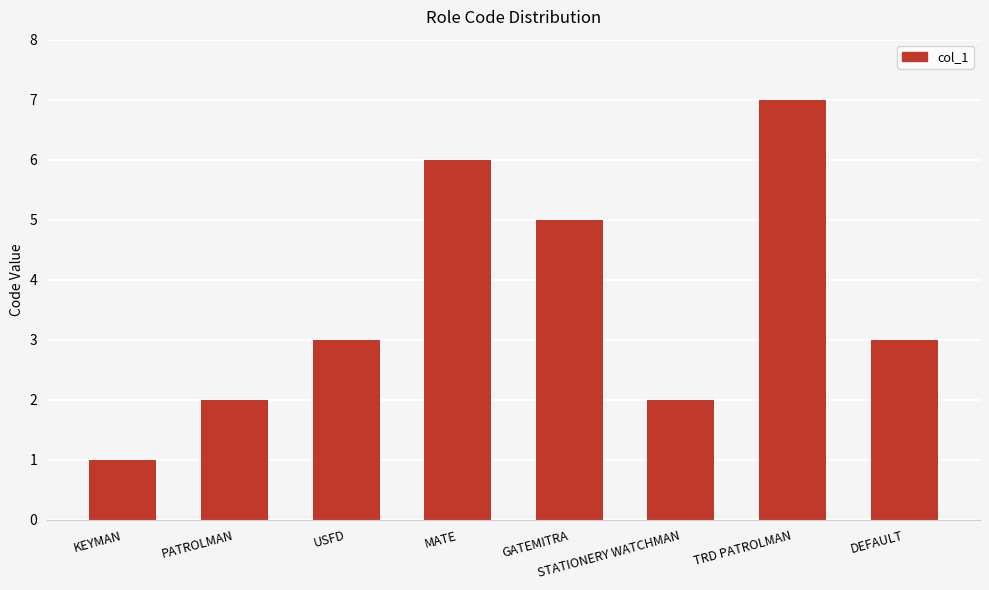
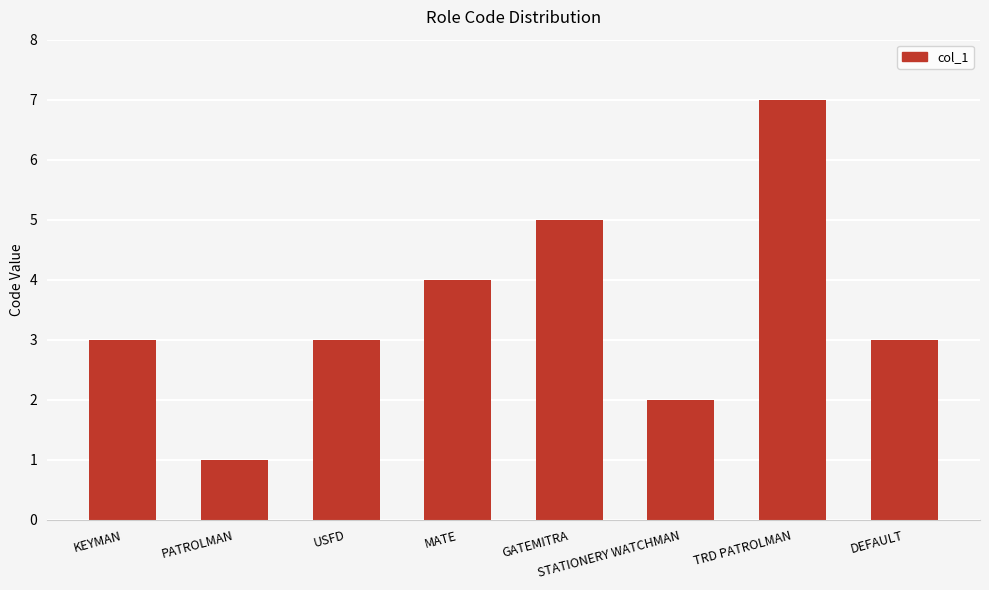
KEYMAN: 1 -> 3
PATROLMAN: 2 -> 1
MATE: 6 -> 4
